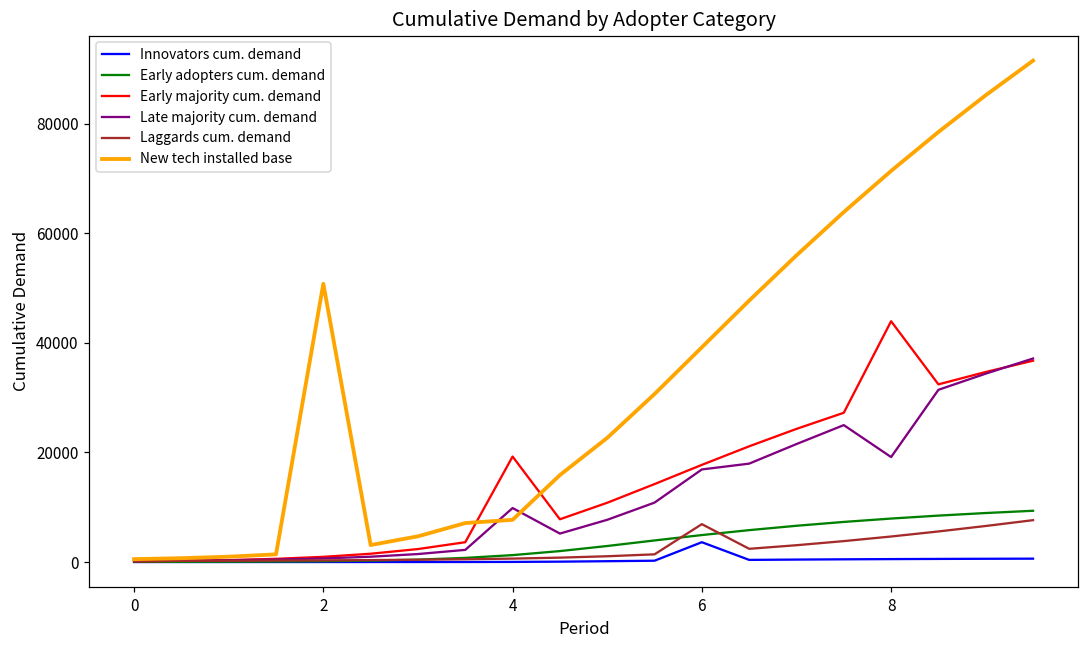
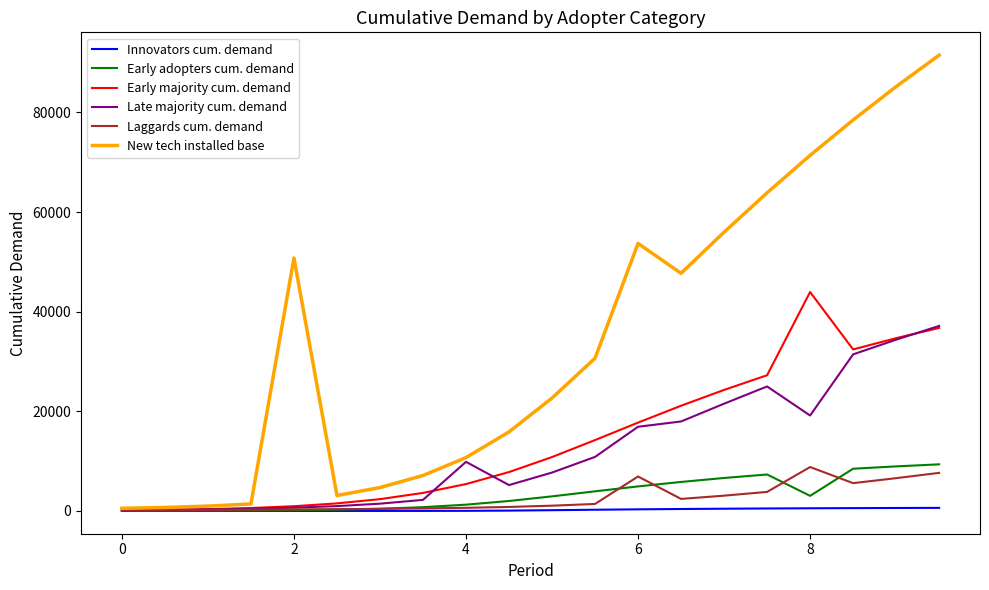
Early majority cum. demand, 4: 19000 -> 5000
New tech installed base, 4: 8000 -> 11000
Innovators cum. demand, 6: 4000 -> 0
New tech installed base, 6: 39000 -> 54000
Early adopters cum. demand, 8: 8000 -> 3000
Laggards cum. demand, 8: 5000 -> 9000
